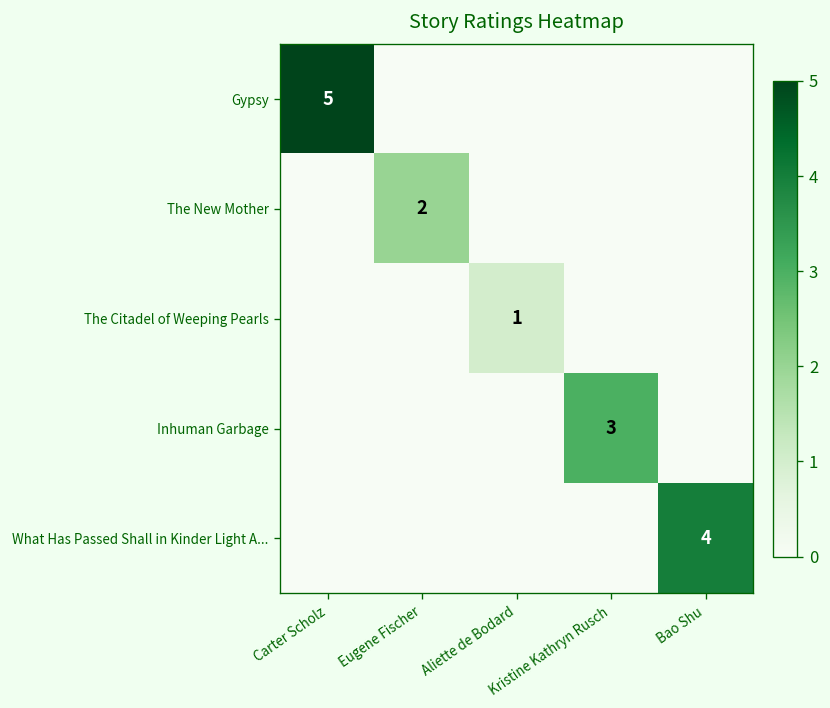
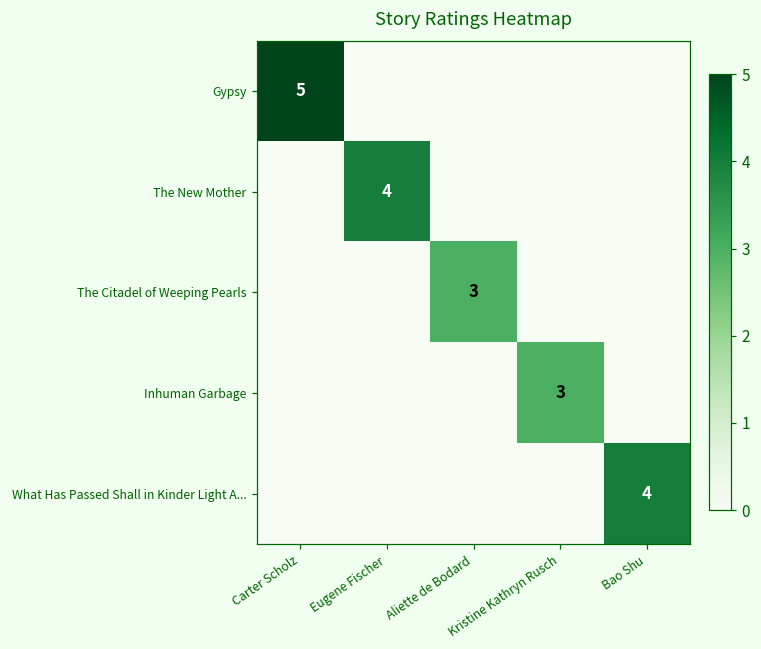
The New Mother, Eugene Fischer: 2 -> 4
The Citadel of Weeping Pearls, Aliette de Bodard: 1 -> 3
